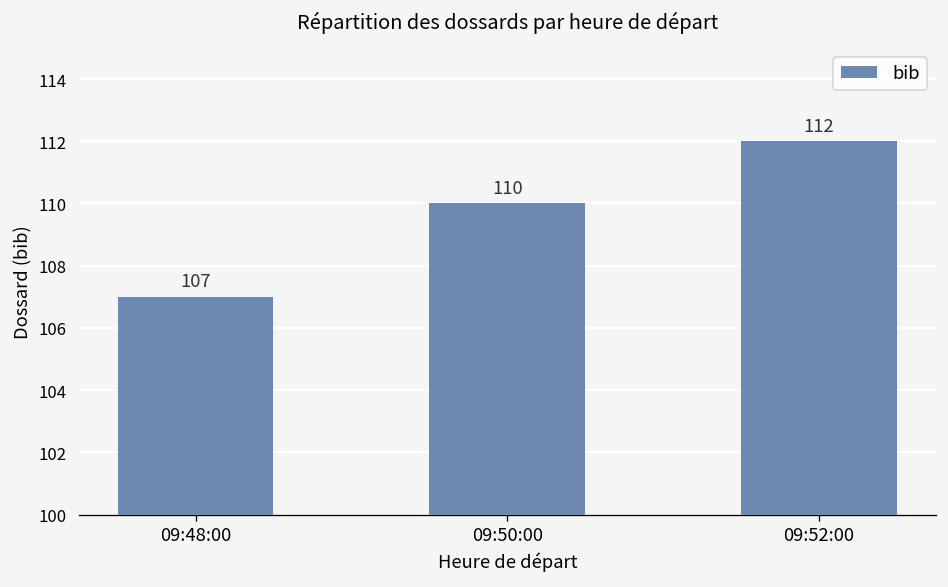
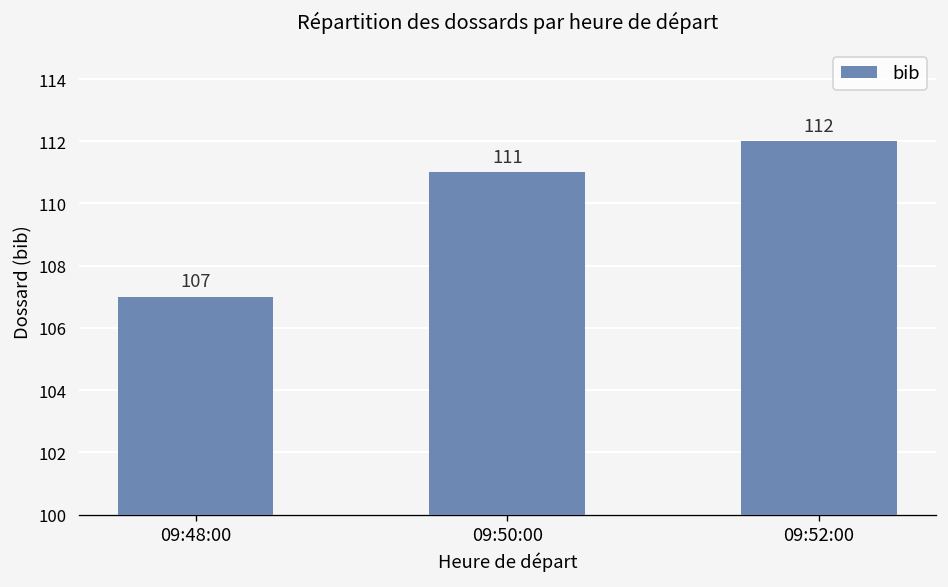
09:50:00: 110 -> 111
